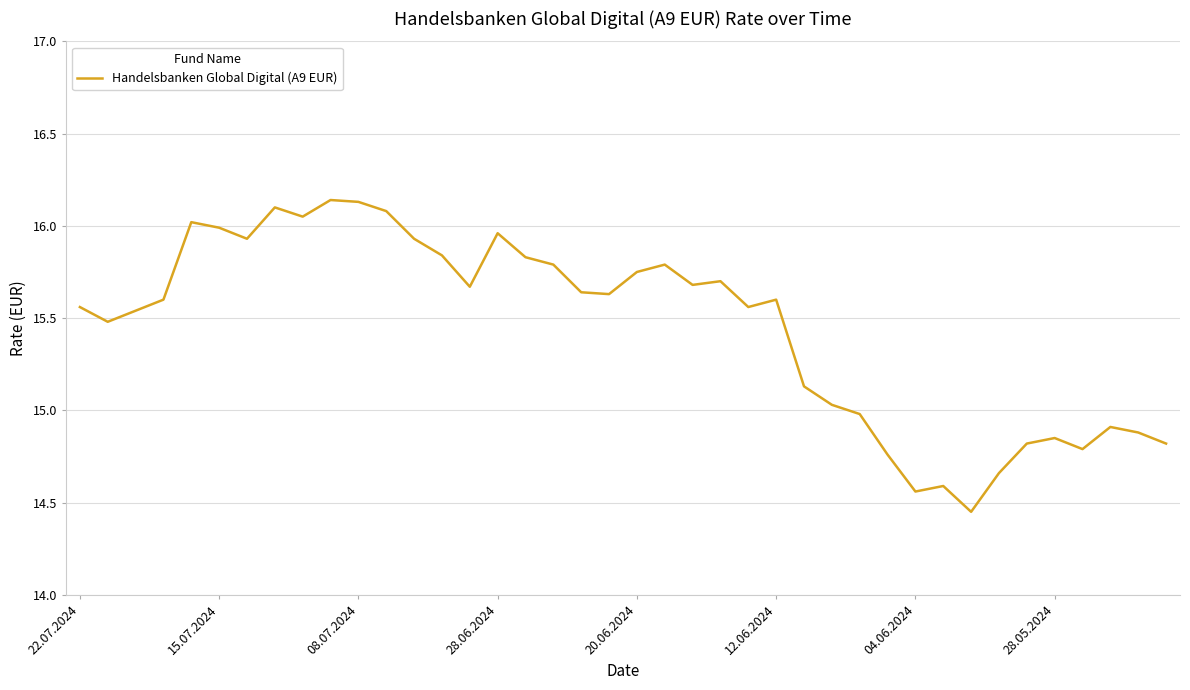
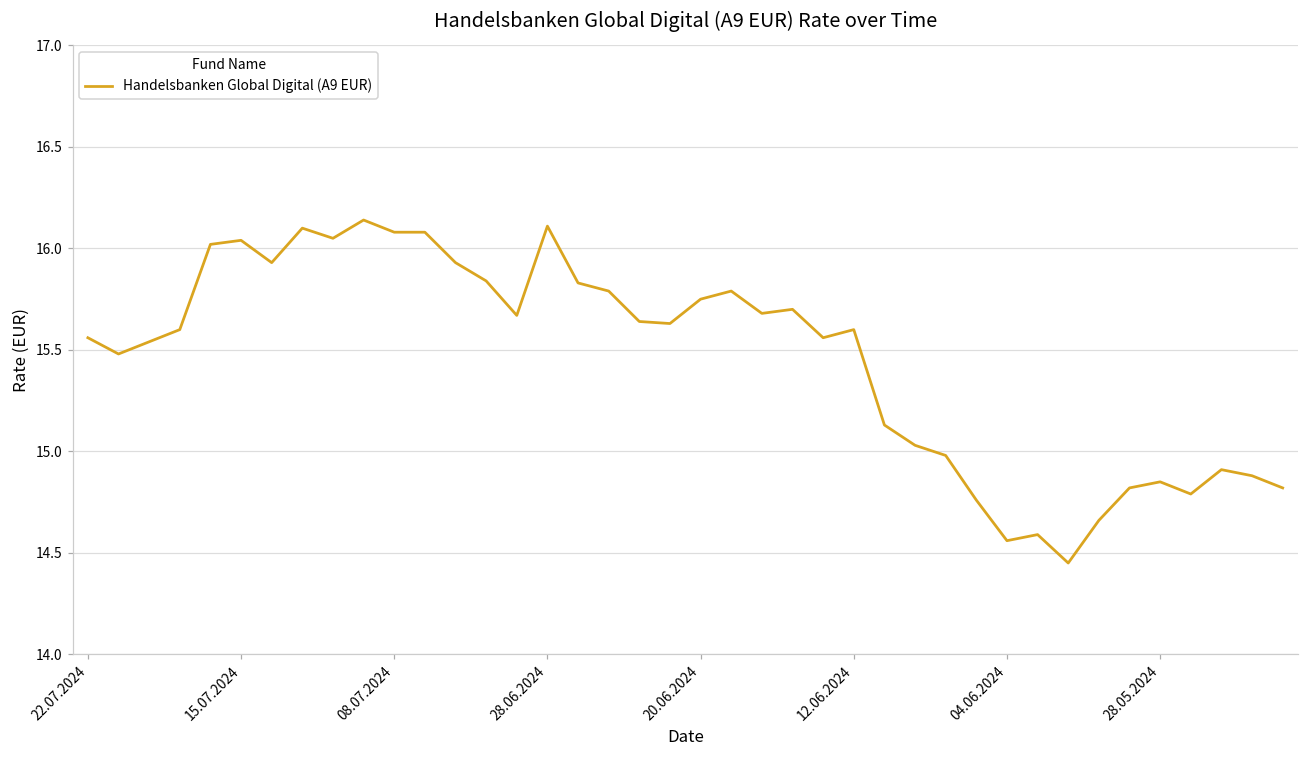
15.07.2024: 15.99 -> 16.04
08.07.2024: 16.13 -> 16.08
28.06.2024: 15.96 -> 16.11
